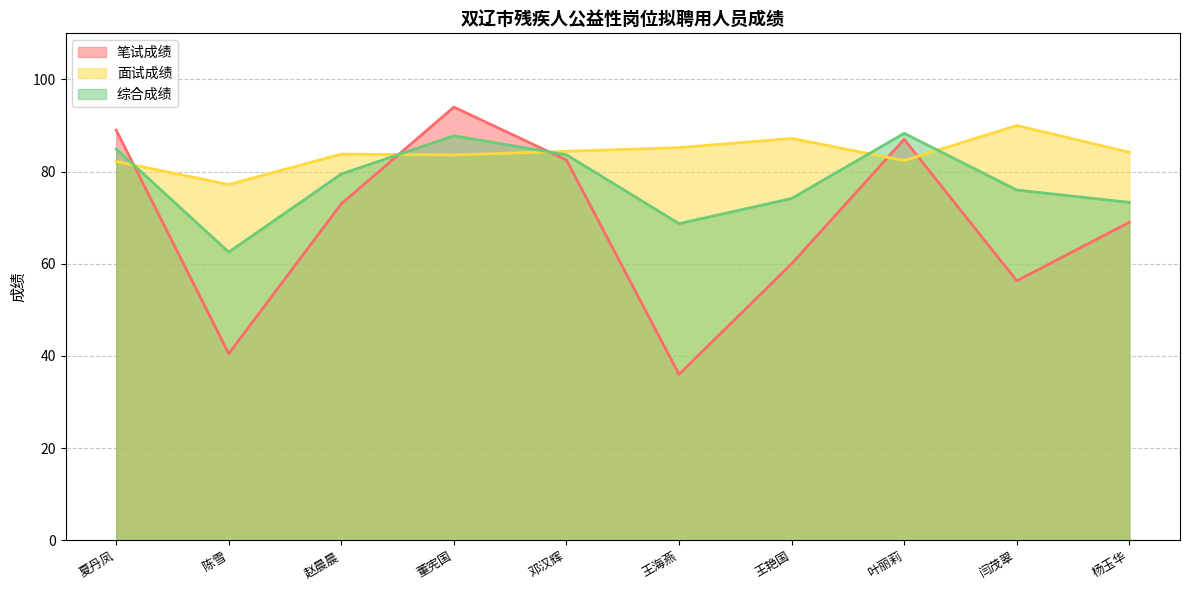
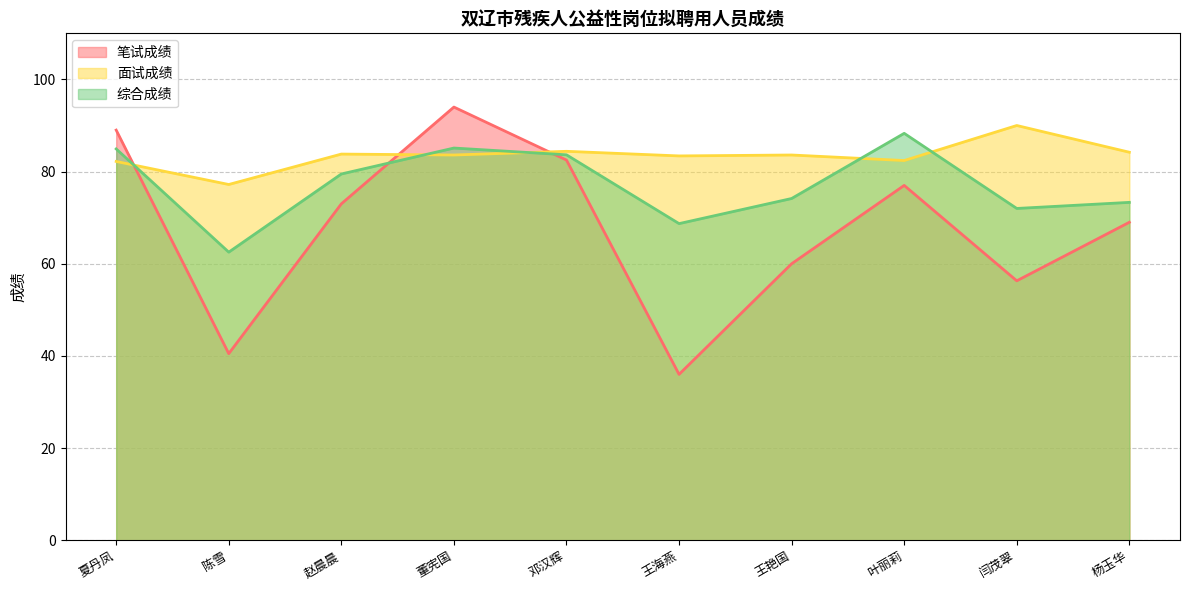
综合成绩, 董宪国: 88 -> 85
面试成绩, 王海燕: 85 -> 83
面试成绩, 王艳国: 87 -> 84
笔试成绩, 叶丽莉: 87 -> 77
综合成绩, 闫茂翠: 76 -> 72
